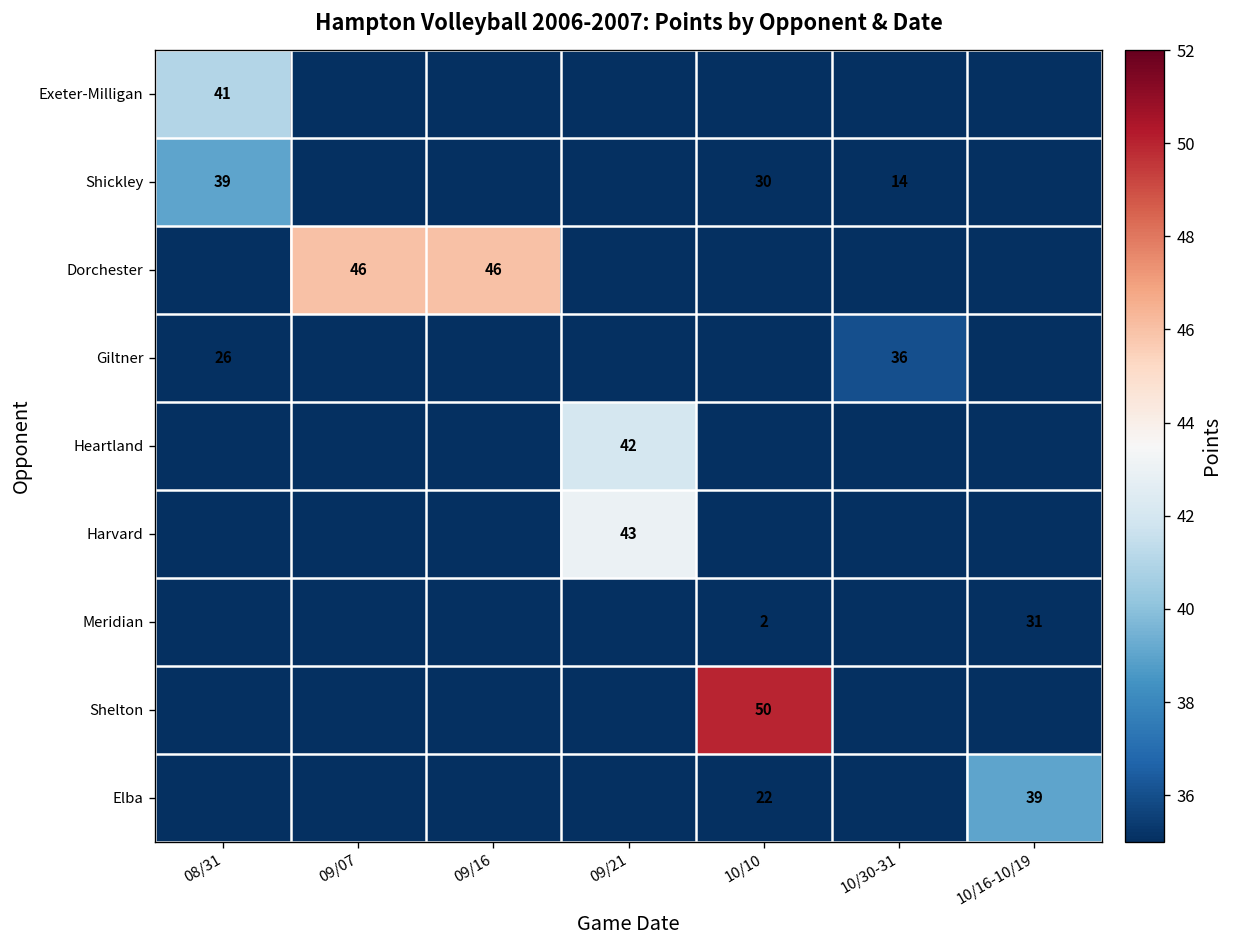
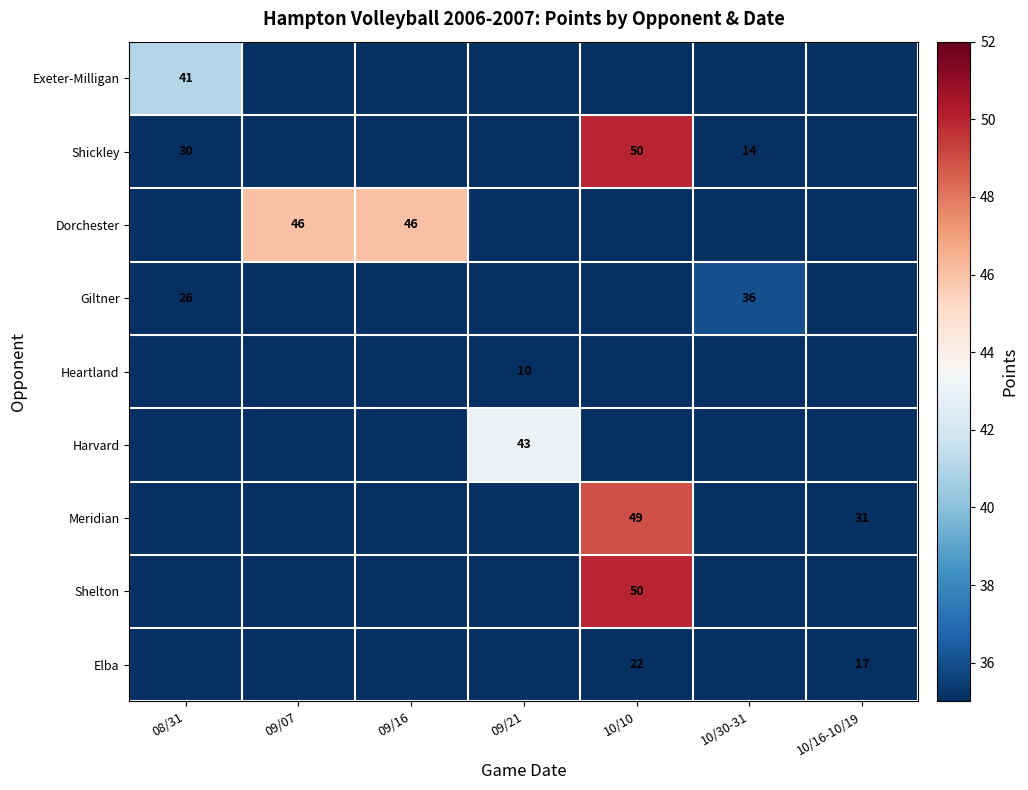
Shickley, 08/31: 39 -> 30
Shickley, 10/10: 30 -> 50
Heartland, 09/21: 42 -> 10
Meridian, 10/10: 2 -> 49
Elba, 10/16-10/19: 39 -> 17
